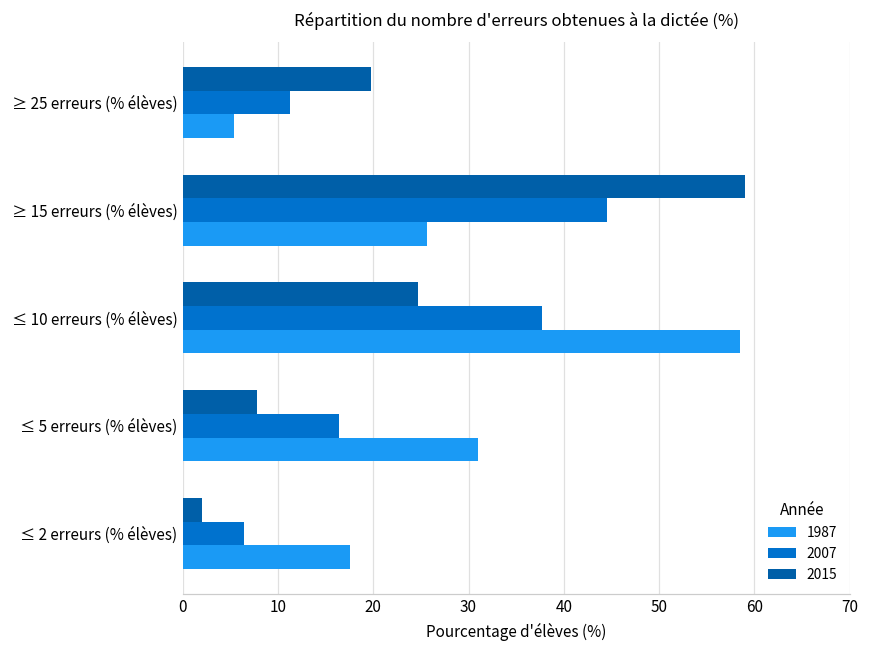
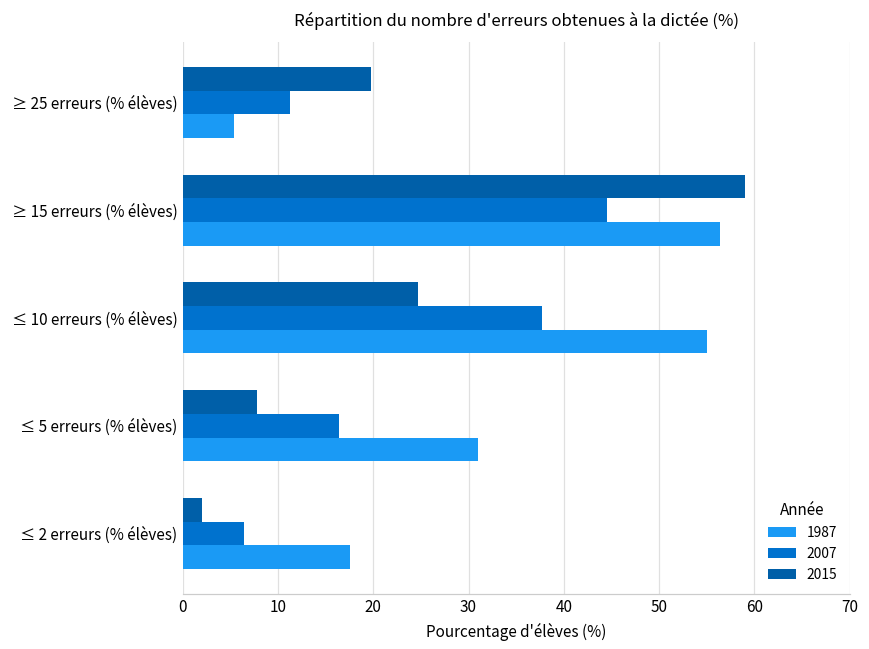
1987, ≥ 15 erreurs (% élèves): 26 -> 56
1987, ≤ 10 erreurs (% élèves): 59 -> 55
